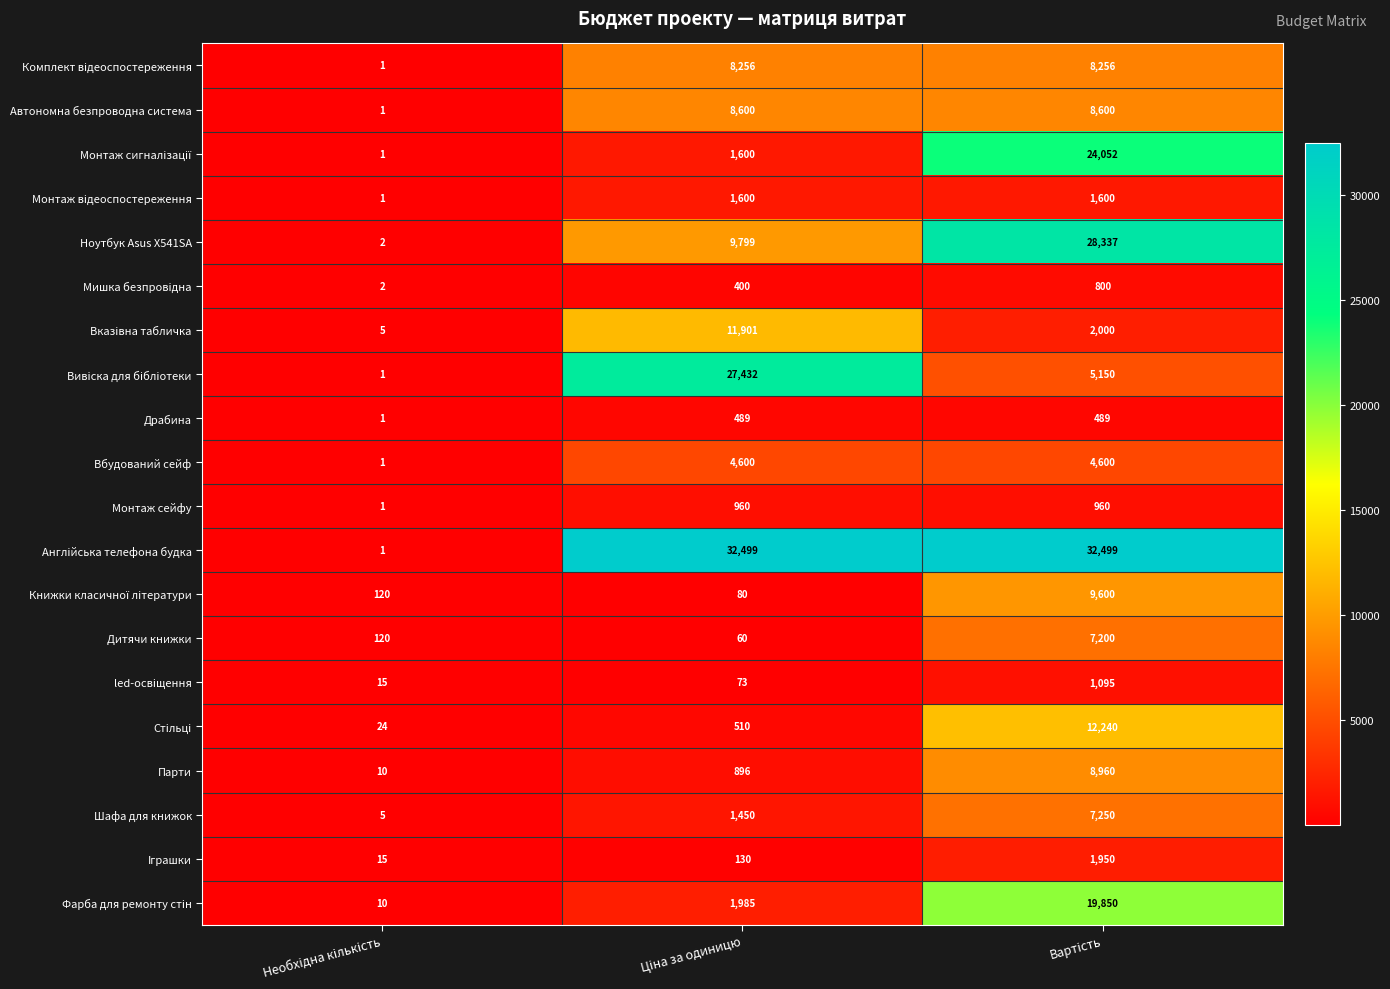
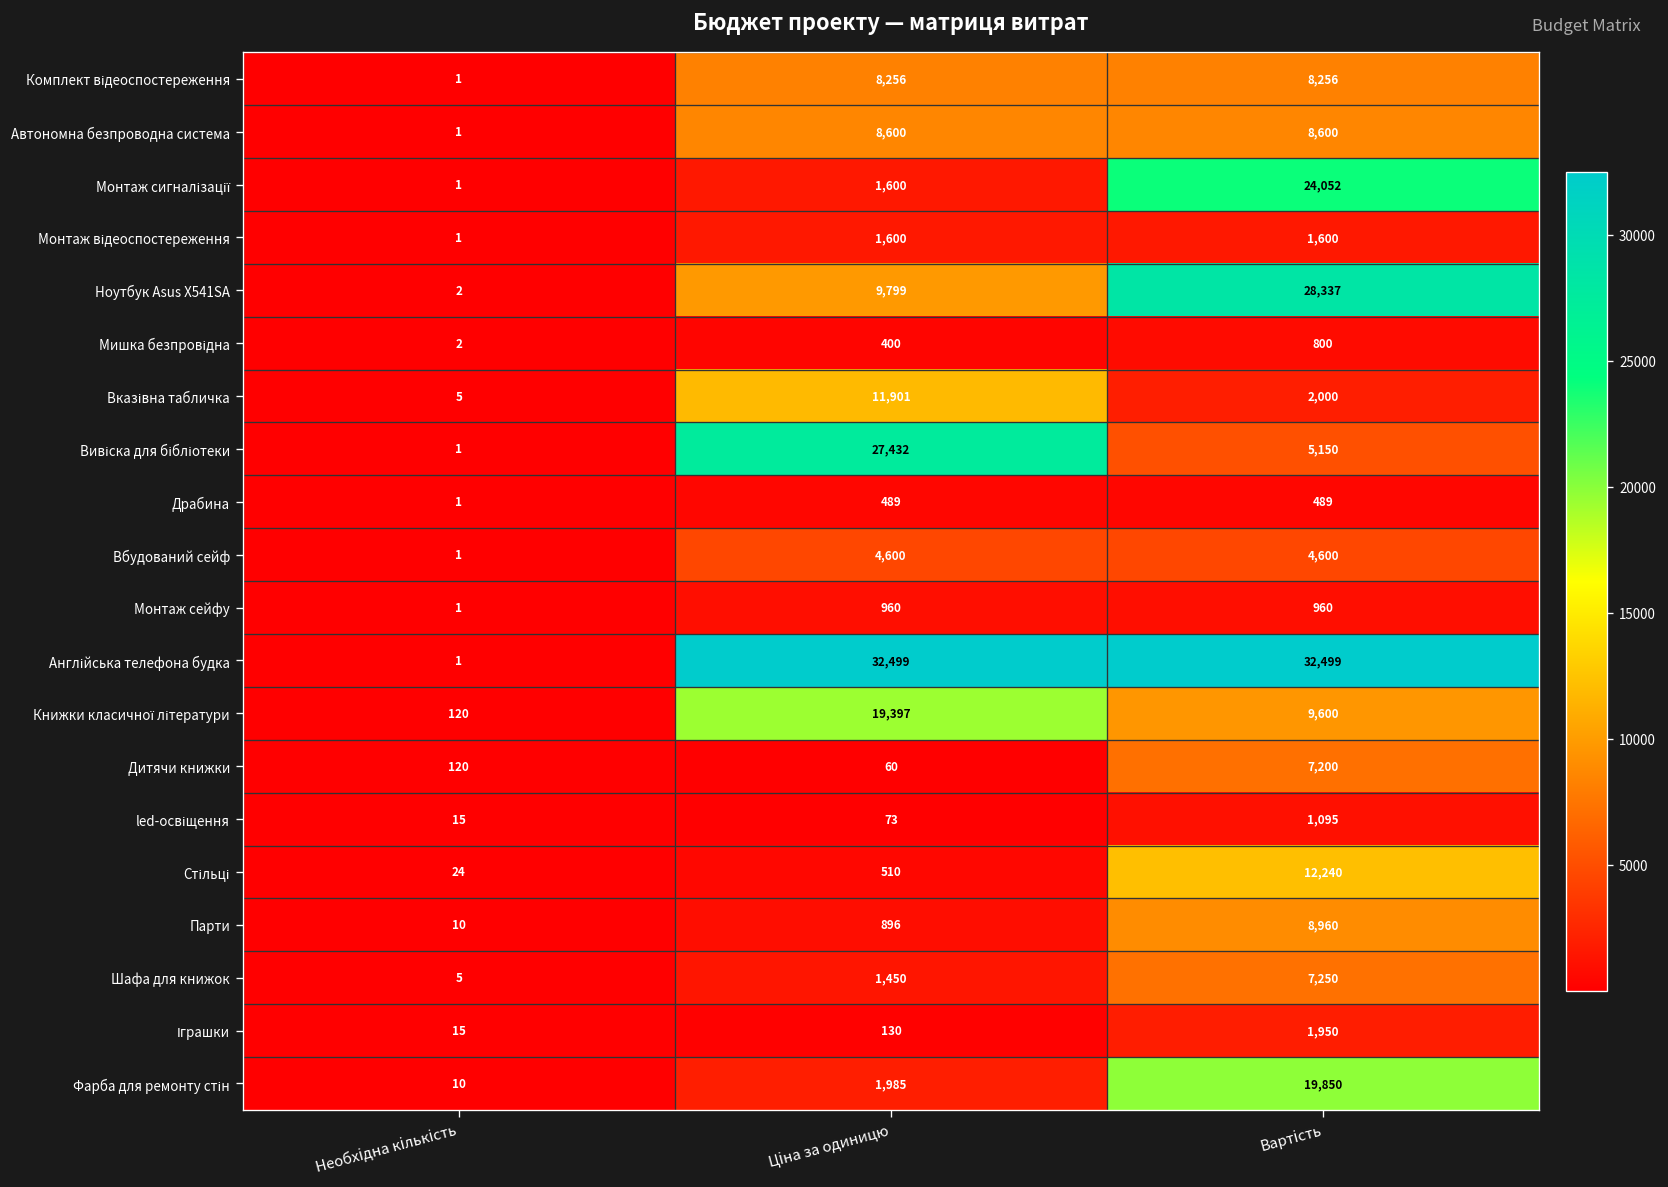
Книжки класичної літератури, Ціна за одиницю: 80 -> 19,397
